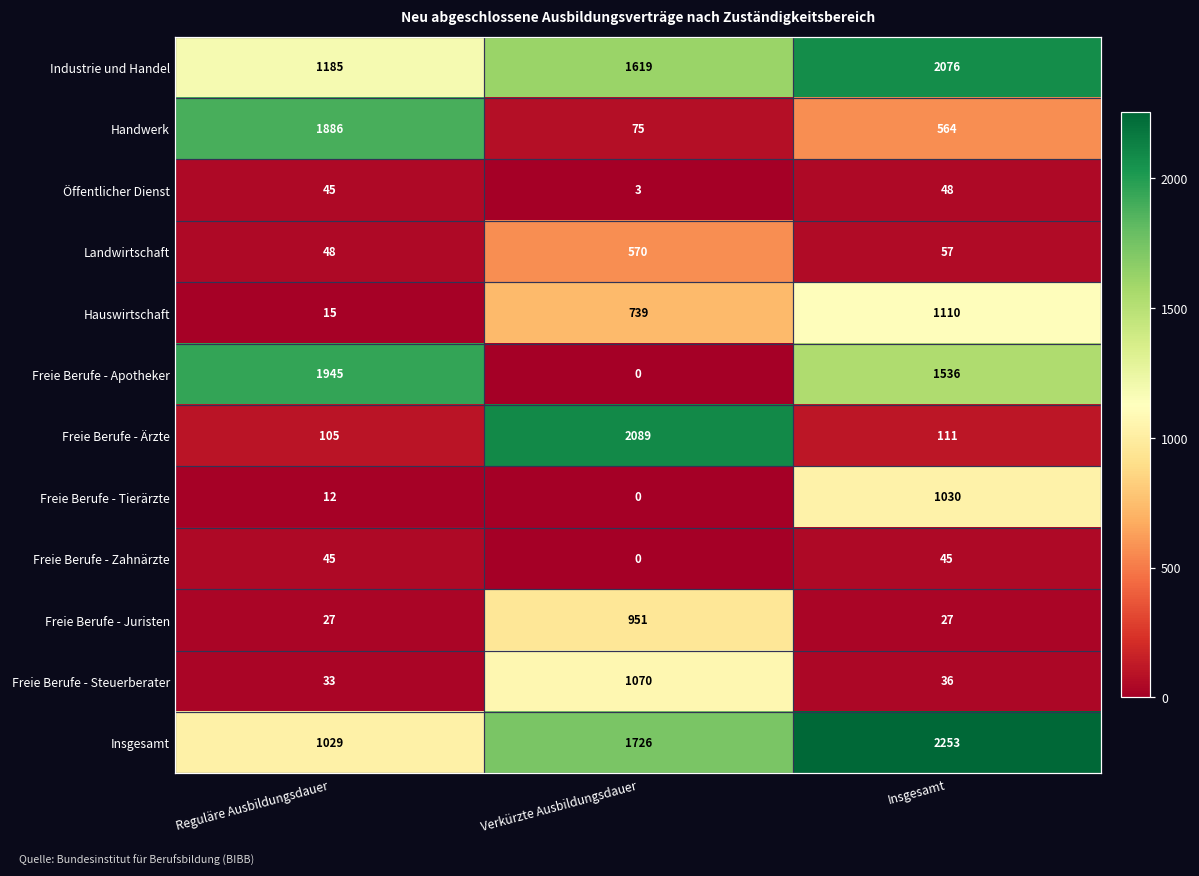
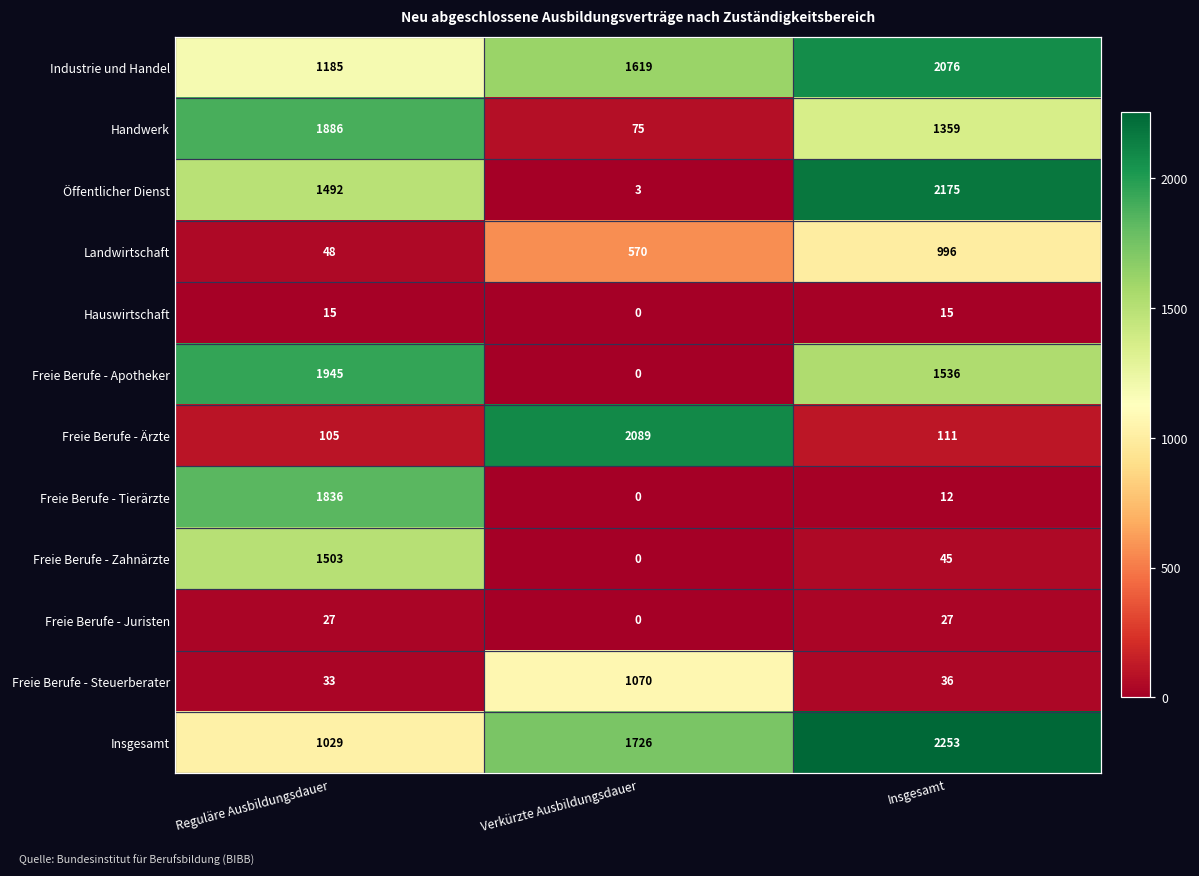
Handwerk, Insgesamt: 564 -> 1359
Öffentlicher Dienst, Reguläre Ausbildungsdauer: 45 -> 1492
Öffentlicher Dienst, Insgesamt: 48 -> 2175
Landwirtschaft, Insgesamt: 57 -> 996
Hauswirtschaft, Verkürzte Ausbildungsdauer: 739 -> 0
Hauswirtschaft, Insgesamt: 1110 -> 15
Freie Berufe - Tierärzte, Reguläre Ausbildungsdauer: 12 -> 1836
Freie Berufe - Tierärzte, Insgesamt: 1030 -> 12
Freie Berufe - Zahnärzte, Reguläre Ausbildungsdauer: 45 -> 1503
Freie Berufe - Juristen, Verkürzte Ausbildungsdauer: 951 -> 0
